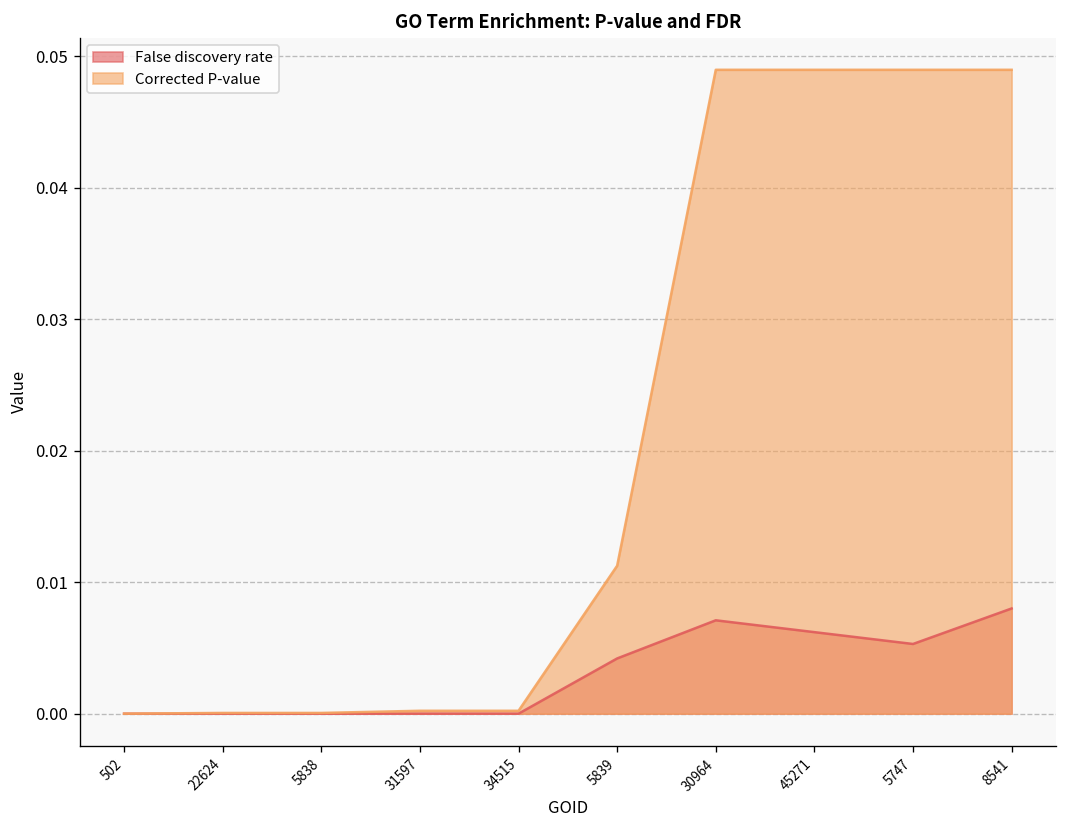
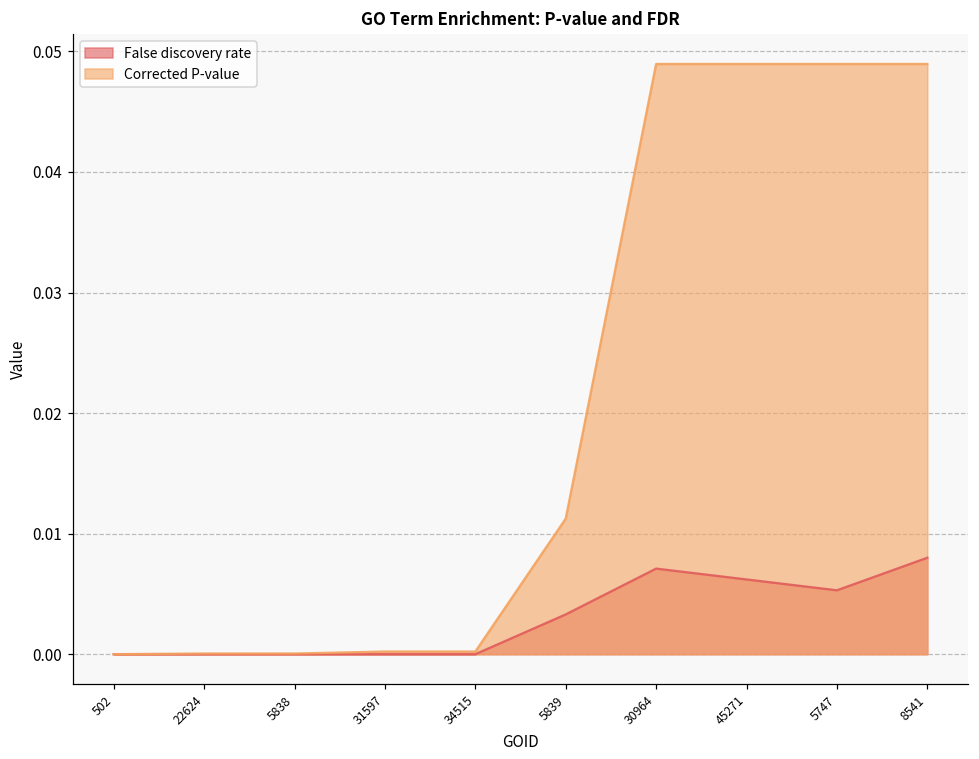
False discovery rate, 5839: 0.0042 -> 0.0033
